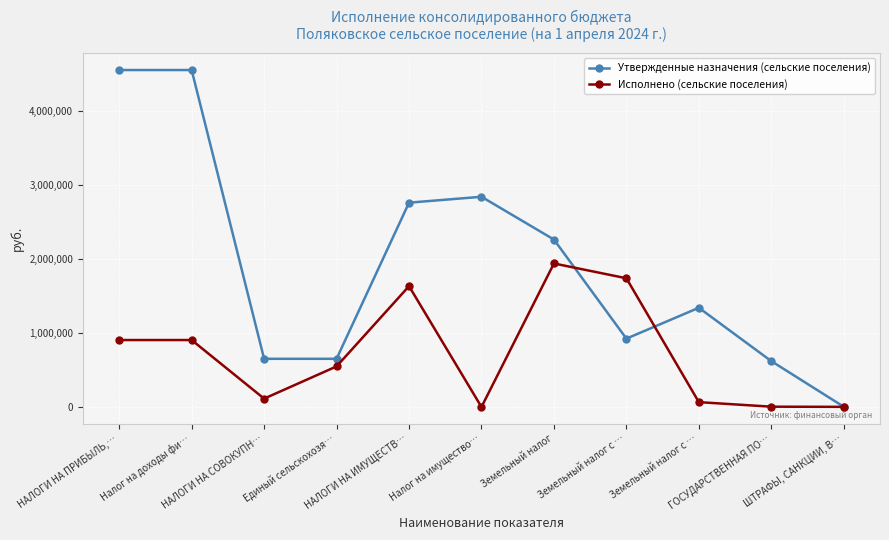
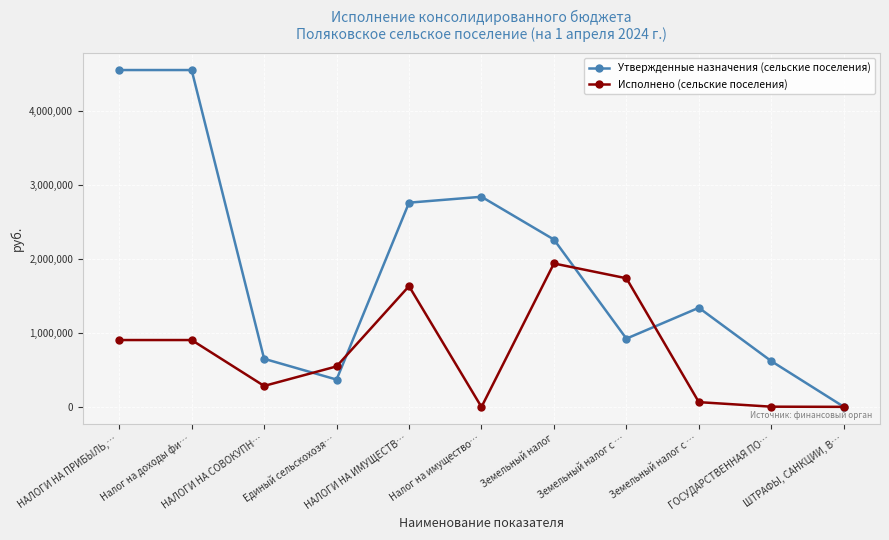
Исполнено (сельские поселения), НАЛОГИ НА СОВОКУПН…: 100,000 -> 300,000
Утвержденные назначения (сельские поселения), Единый сельскохозя…: 600,000 -> 400,000
